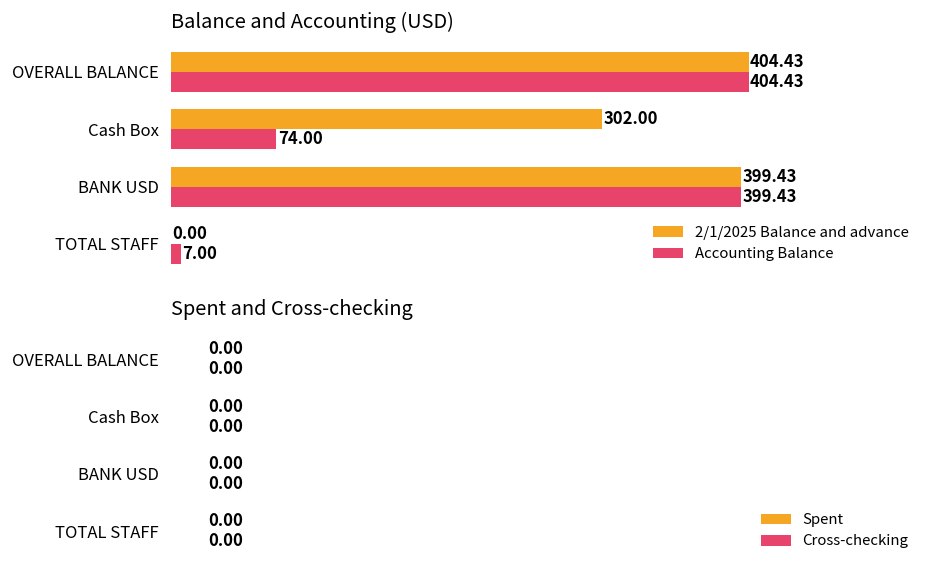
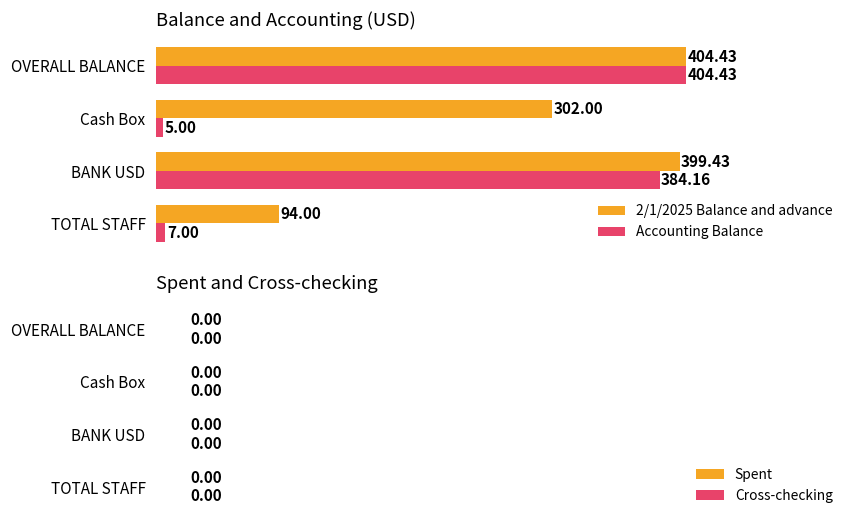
Balance and Accounting (USD), Accounting Balance, Cash Box: 74.00 -> 5.00
Balance and Accounting (USD), Accounting Balance, BANK USD: 399.43 -> 384.16
Balance and Accounting (USD), 2/1/2025 Balance and advance, TOTAL STAFF: 0.00 -> 94.00
